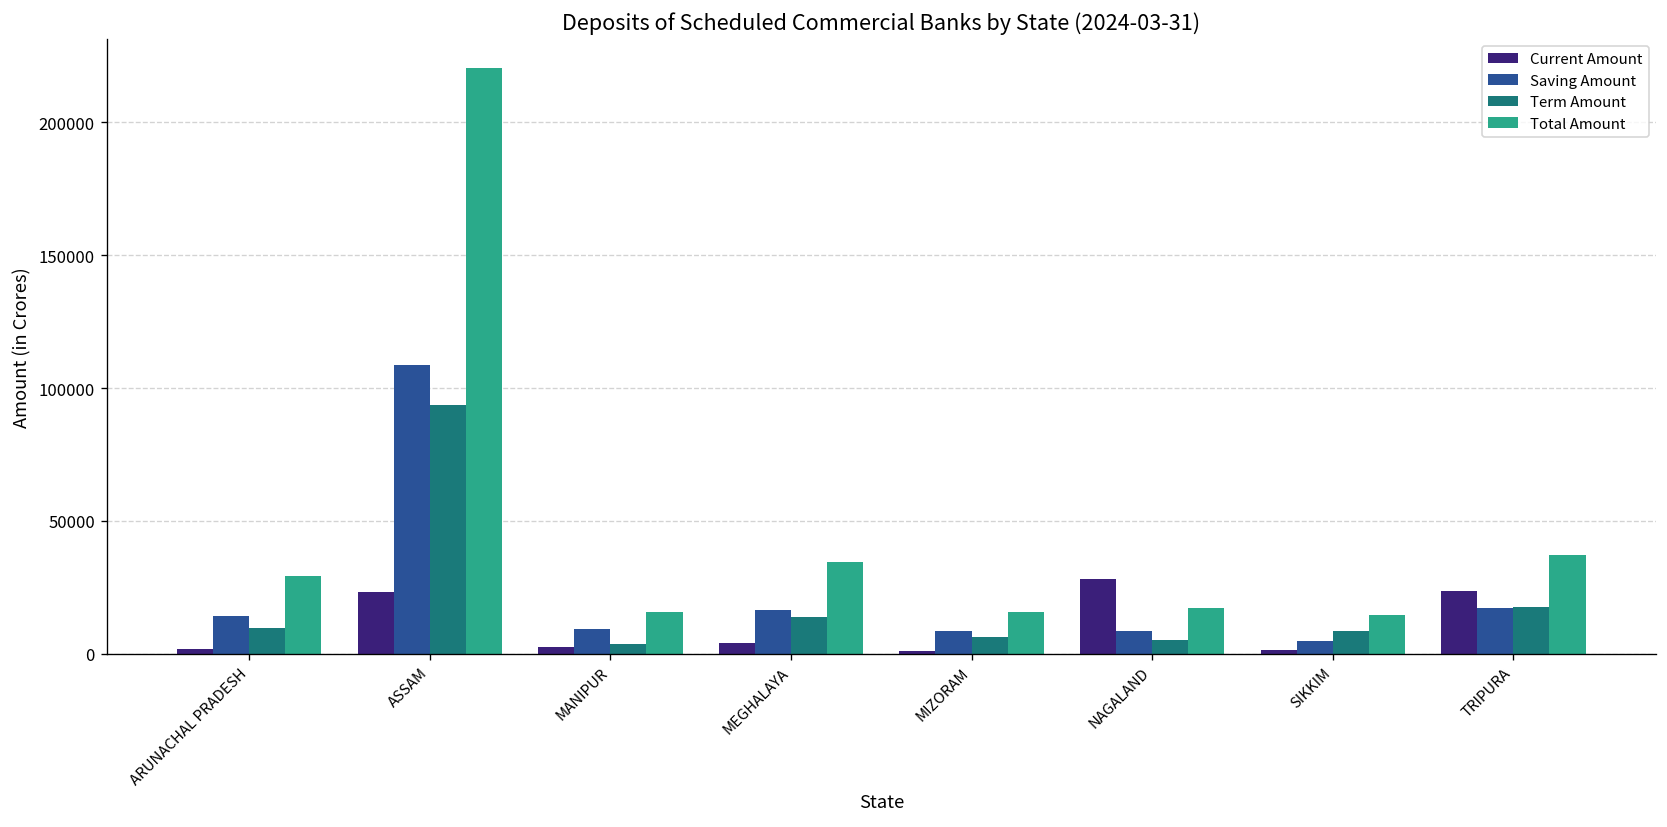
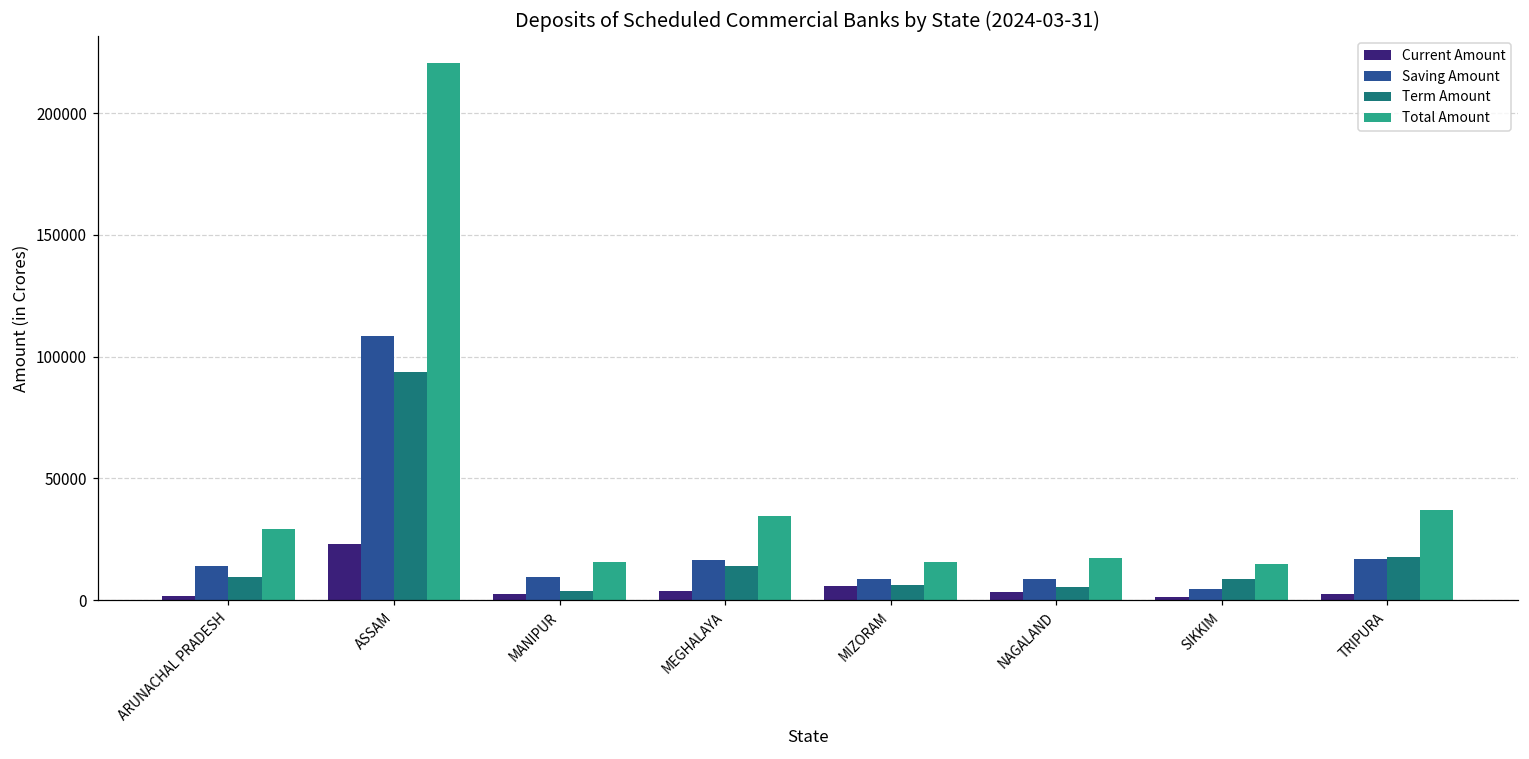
Current Amount, MIZORAM: 1000 -> 6000
Current Amount, NAGALAND: 28000 -> 3000
Current Amount, TRIPURA: 24000 -> 3000
